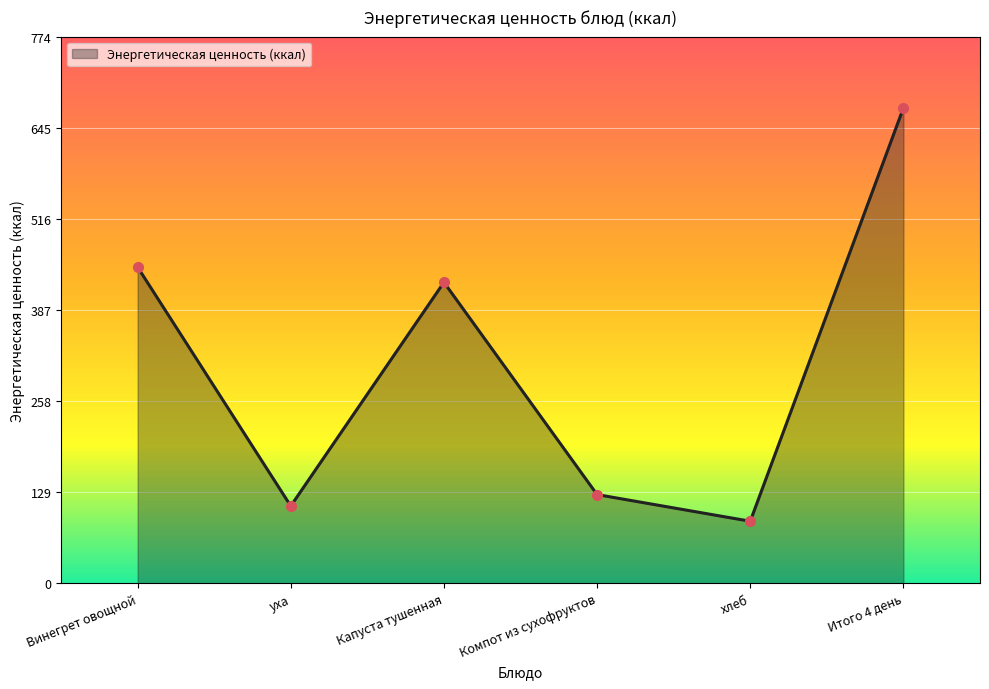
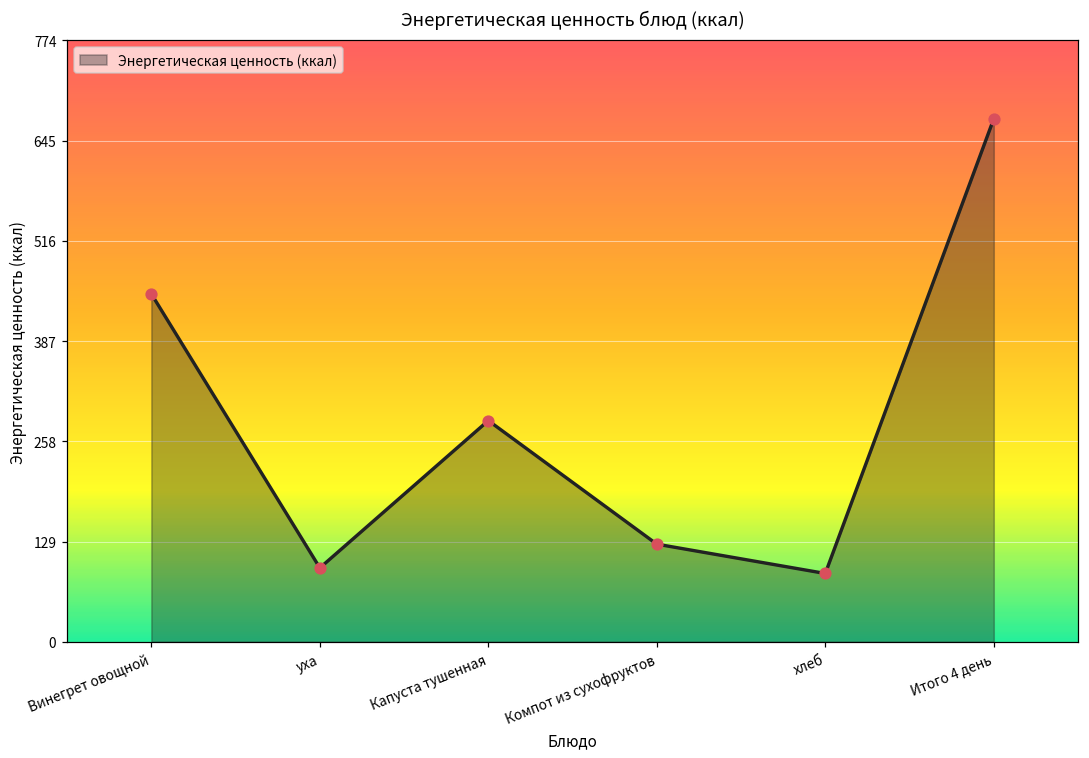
уха: 110 -> 100
Капуста тушенная: 430 -> 280
